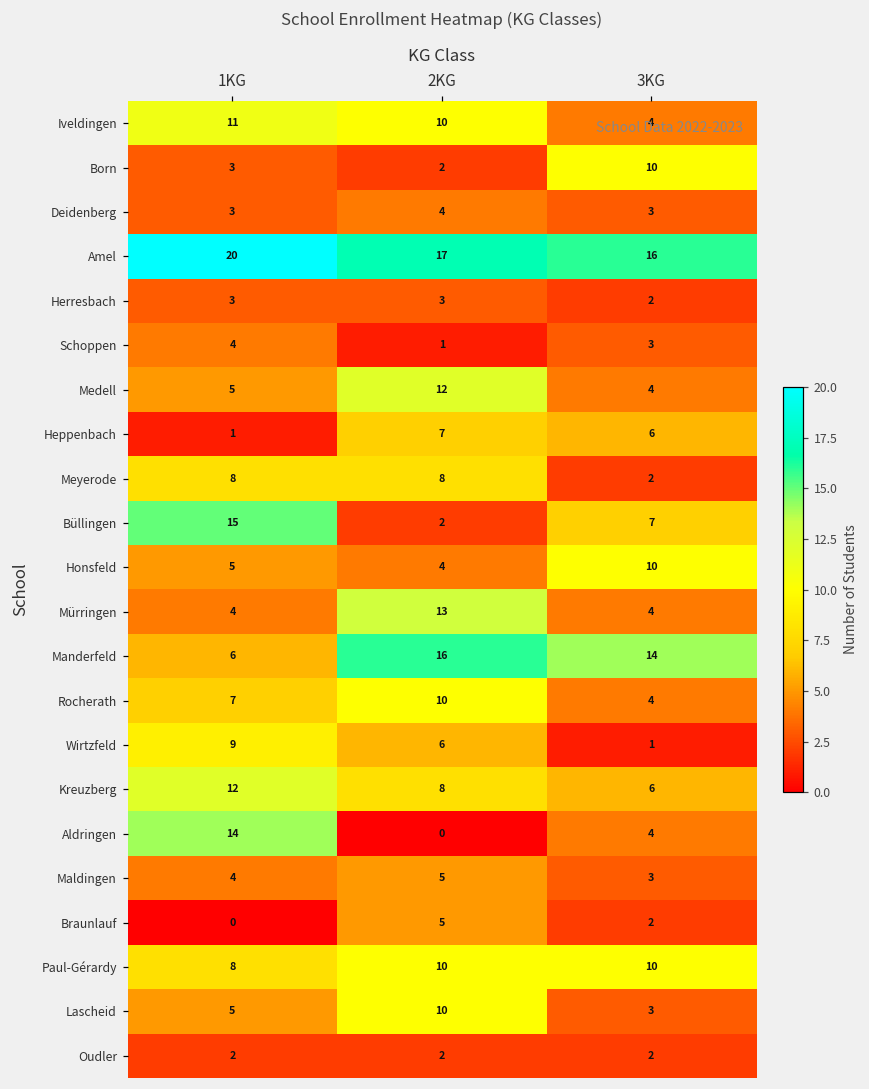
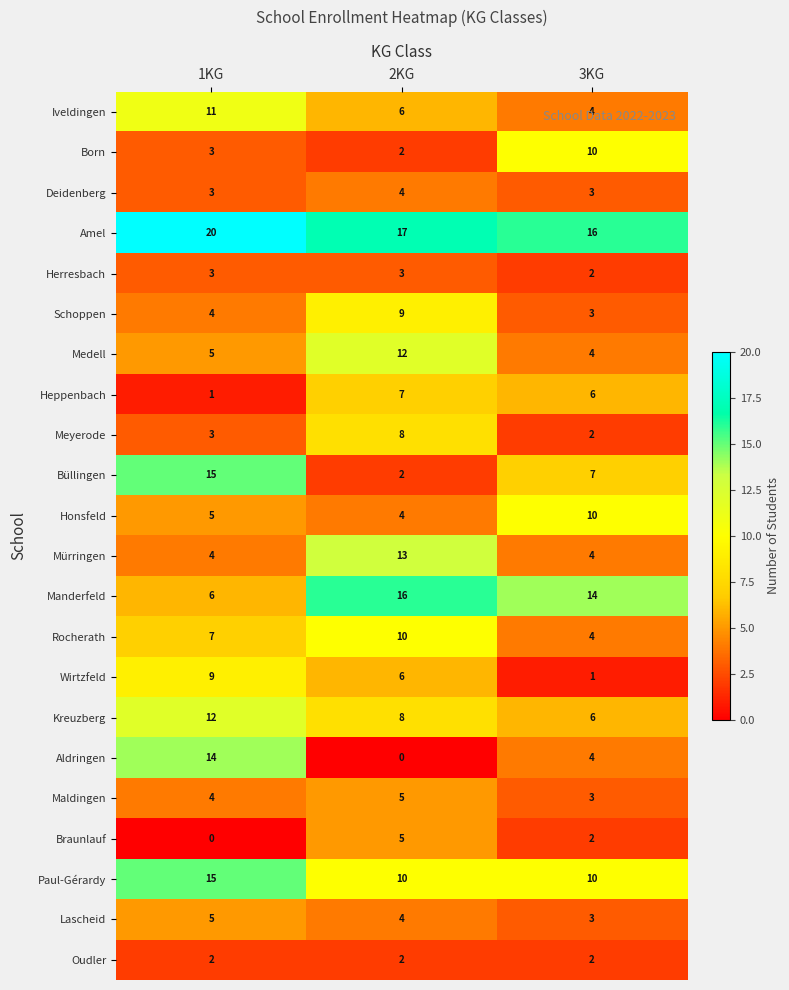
Iveldingen, 2KG: 10 -> 6
Schoppen, 2KG: 1 -> 9
Meyerode, 1KG: 8 -> 3
Paul-Gérardy, 1KG: 8 -> 15
Lascheid, 2KG: 10 -> 4
